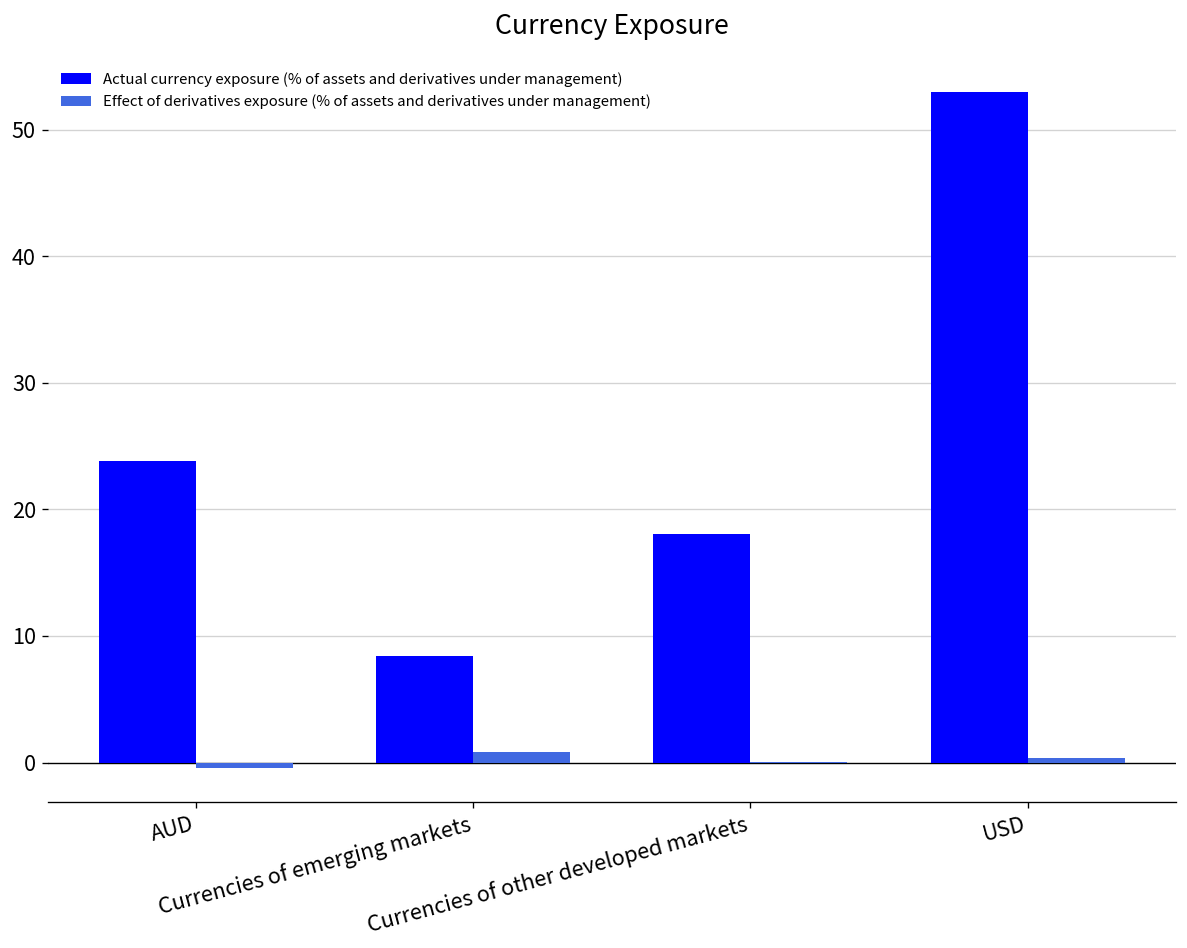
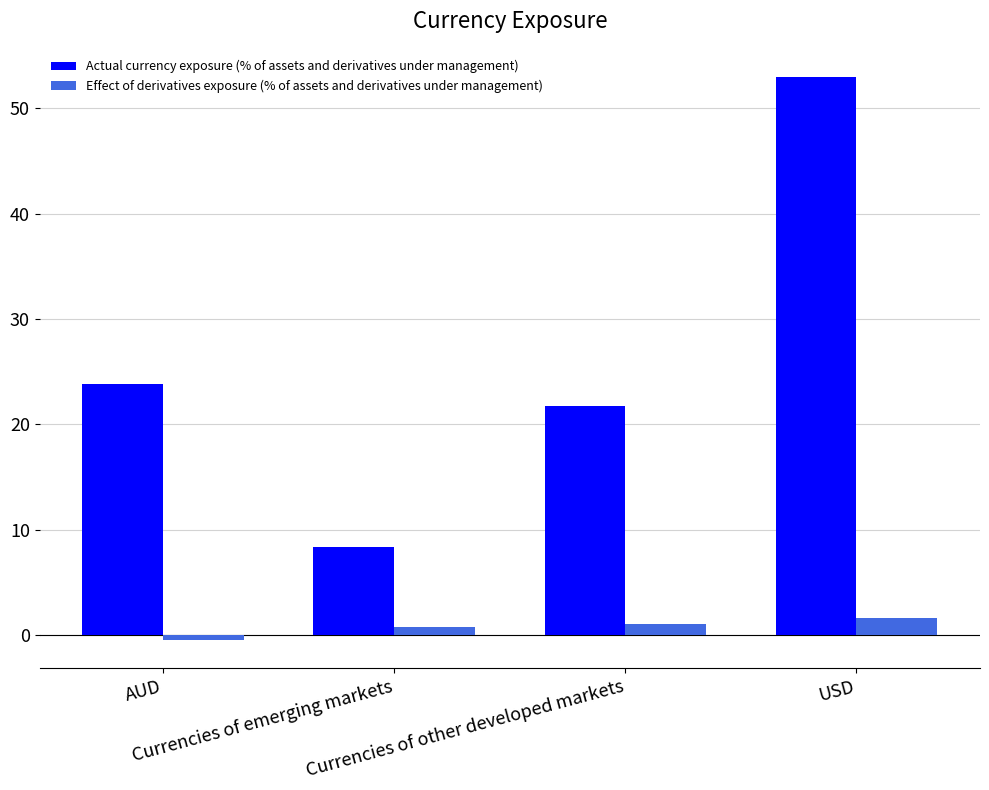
Actual currency exposure (% of assets and derivatives under management), Currencies of other developed markets: 18.0 -> 21.7
Effect of derivatives exposure (% of assets and derivatives under management), Currencies of other developed markets: 0.0 -> 1.1
Effect of derivatives exposure (% of assets and derivatives under management), USD: 0.4 -> 1.7
